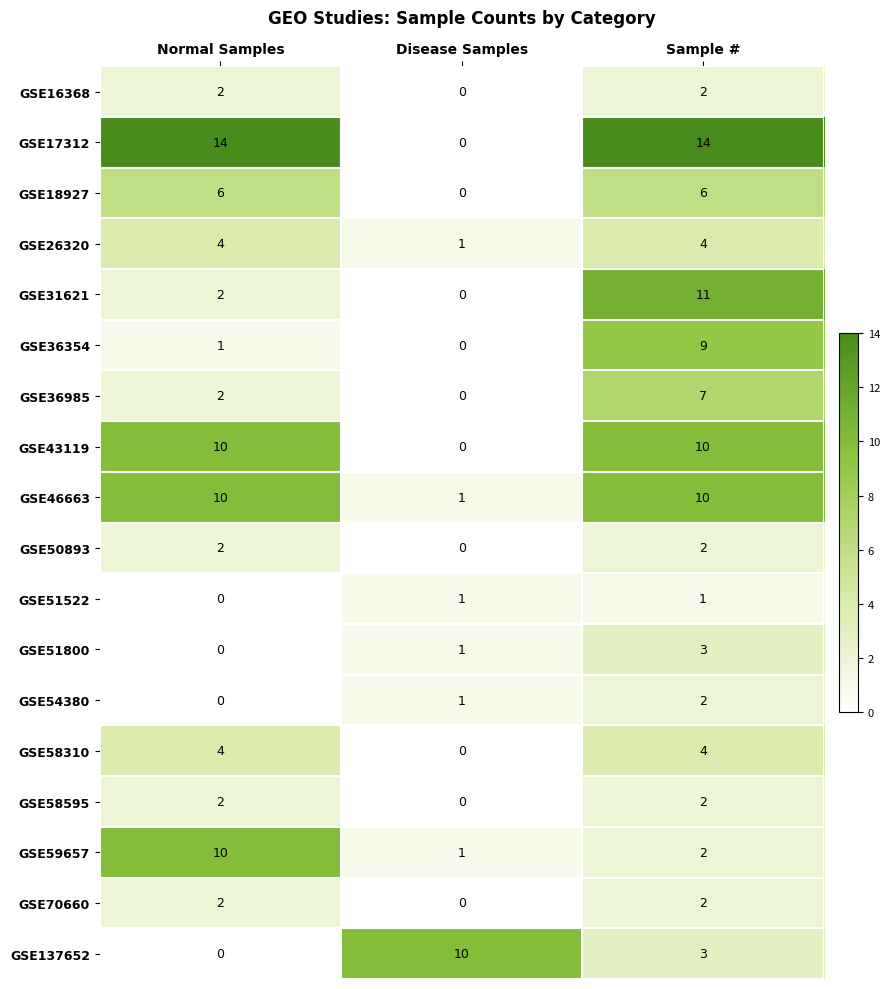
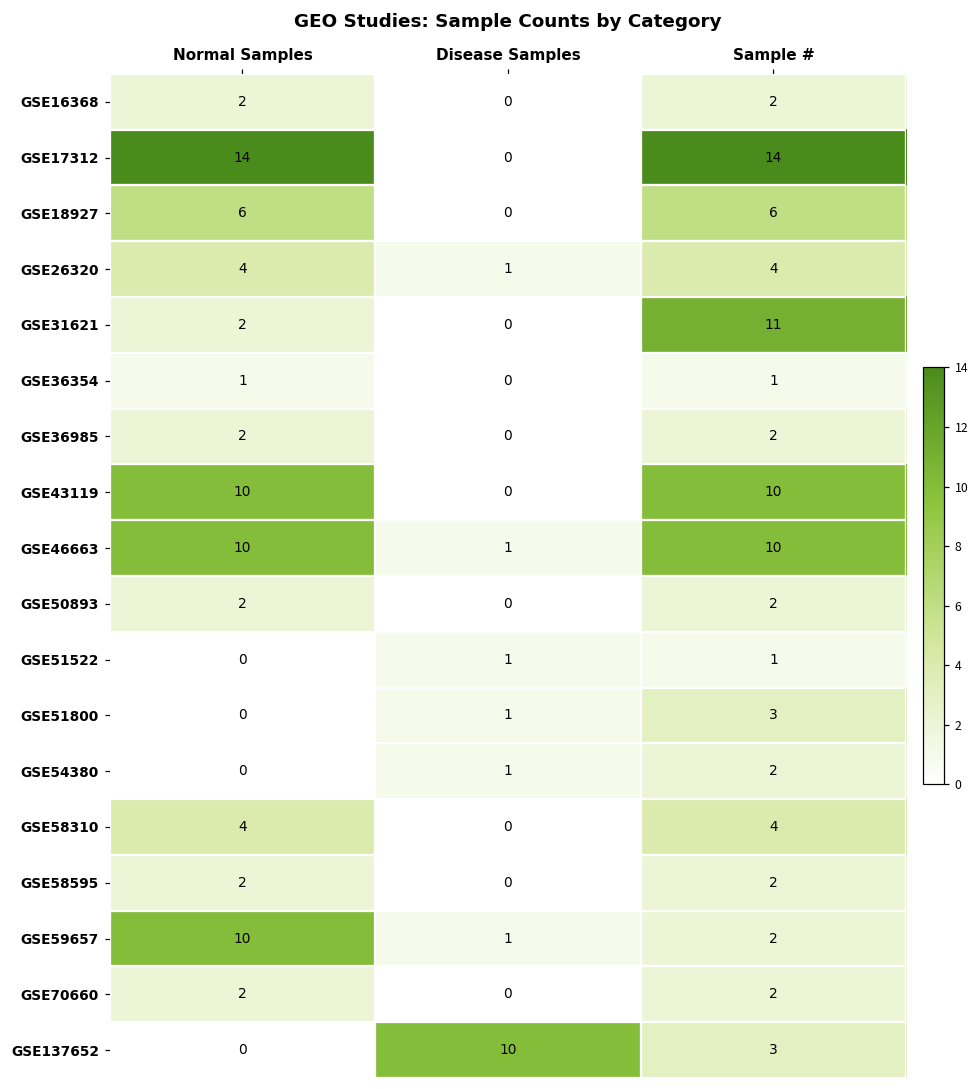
GSE36354, Sample #: 9 -> 1
GSE36985, Sample #: 7 -> 2
